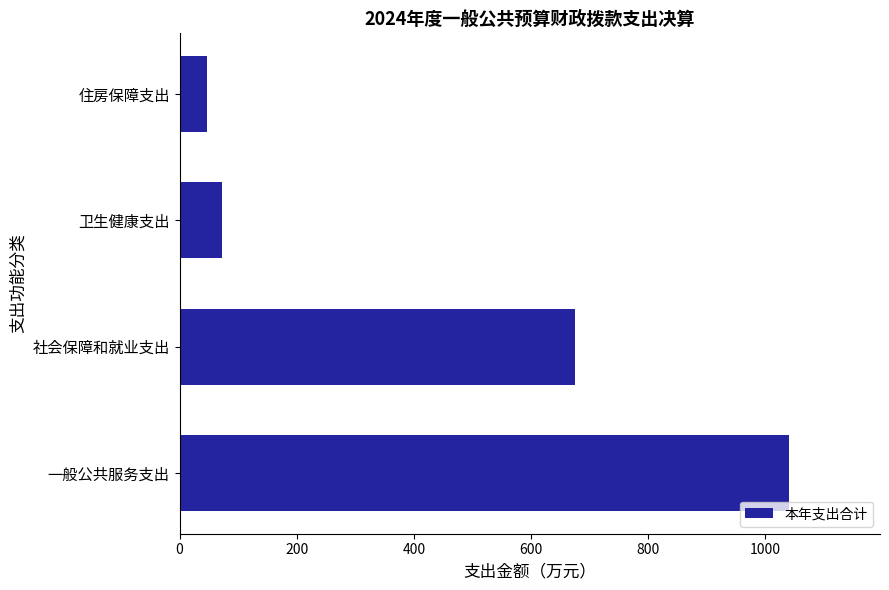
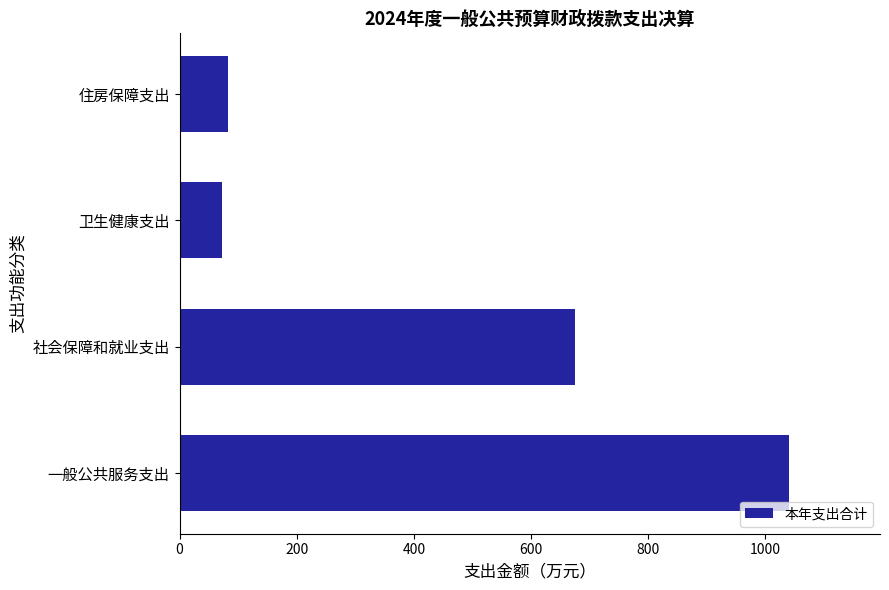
住房保障支出: 50 -> 80
